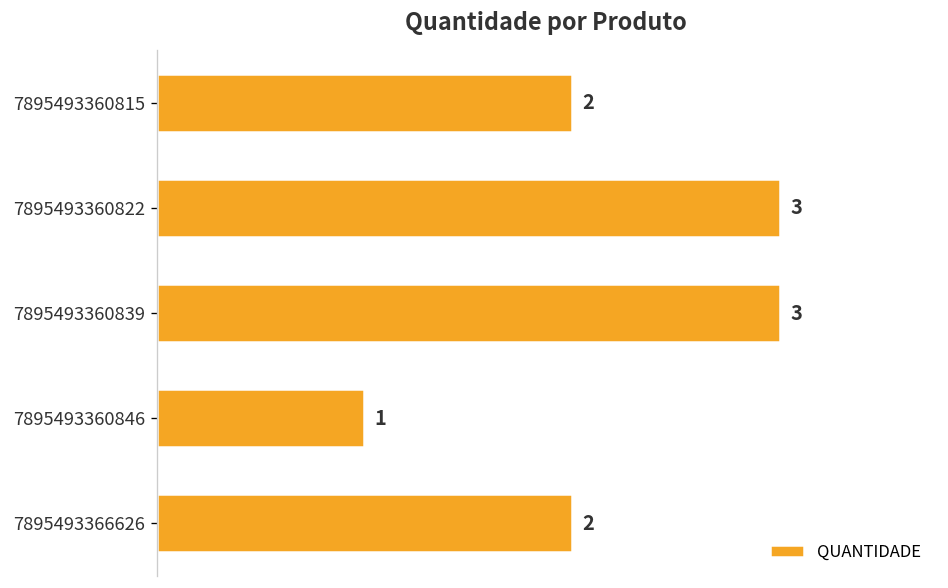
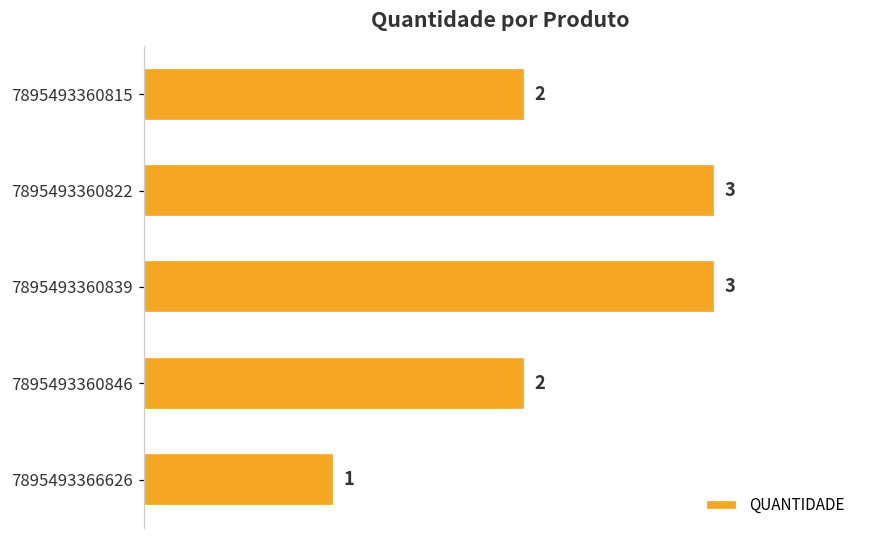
7895493360846: 1 -> 2
7895493366626: 2 -> 1
